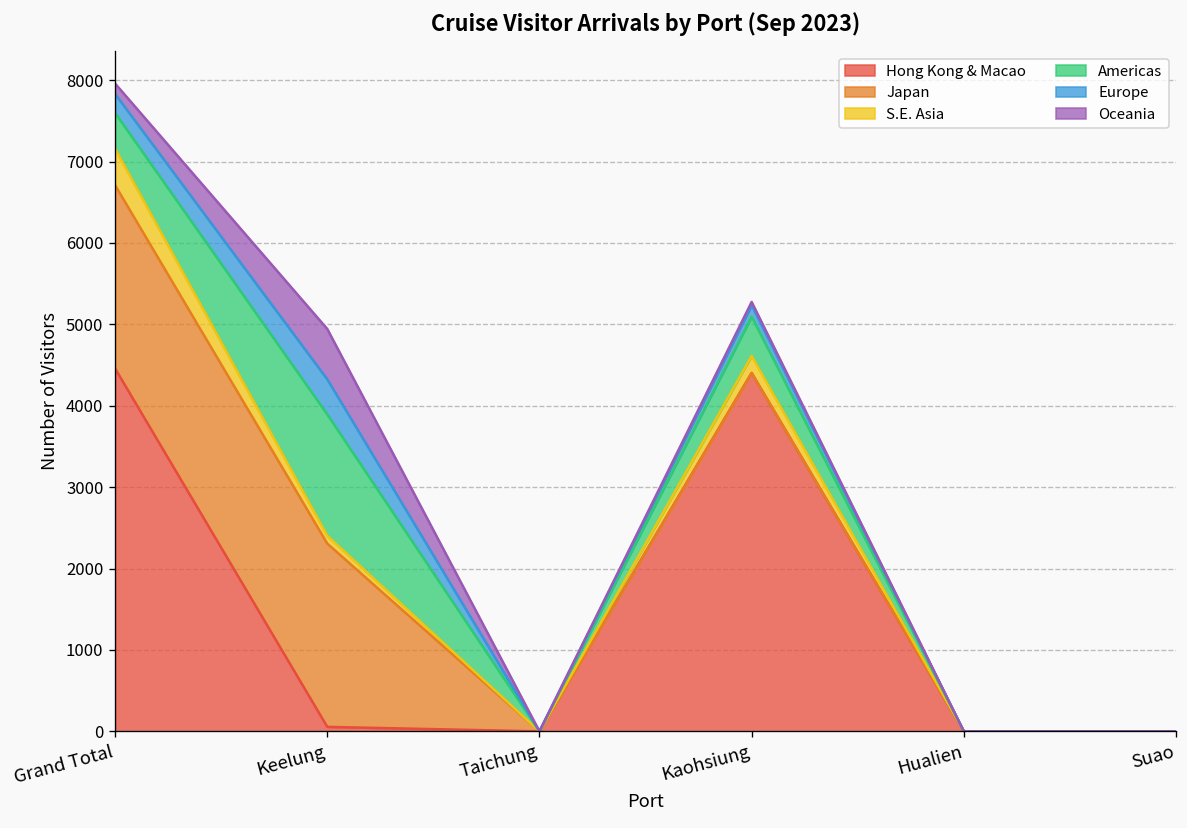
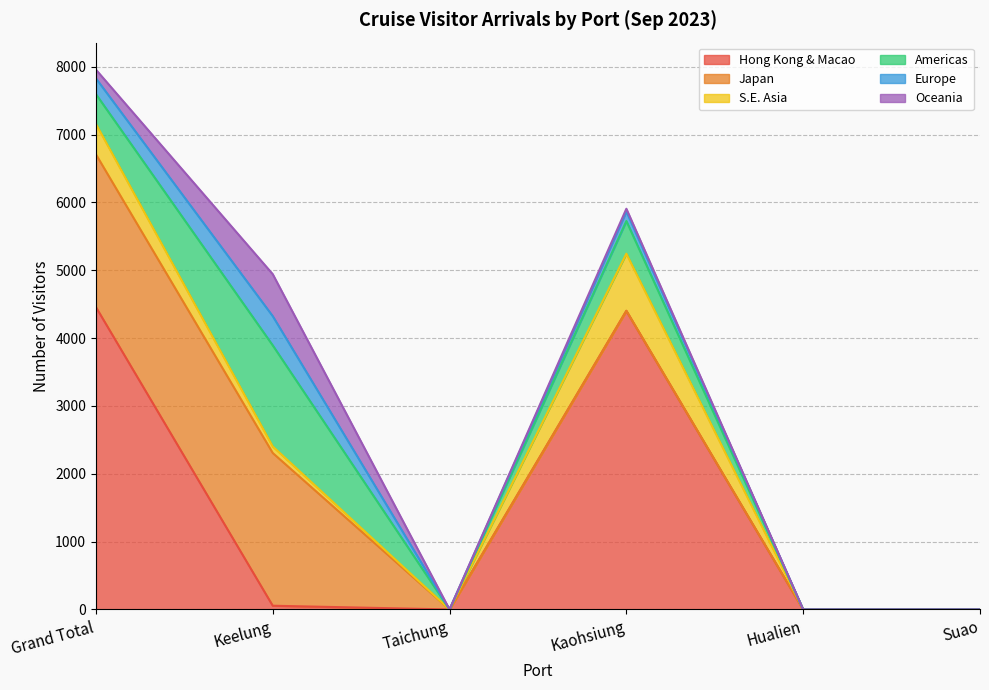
S.E. Asia, Kaohsiung: 200 -> 800
